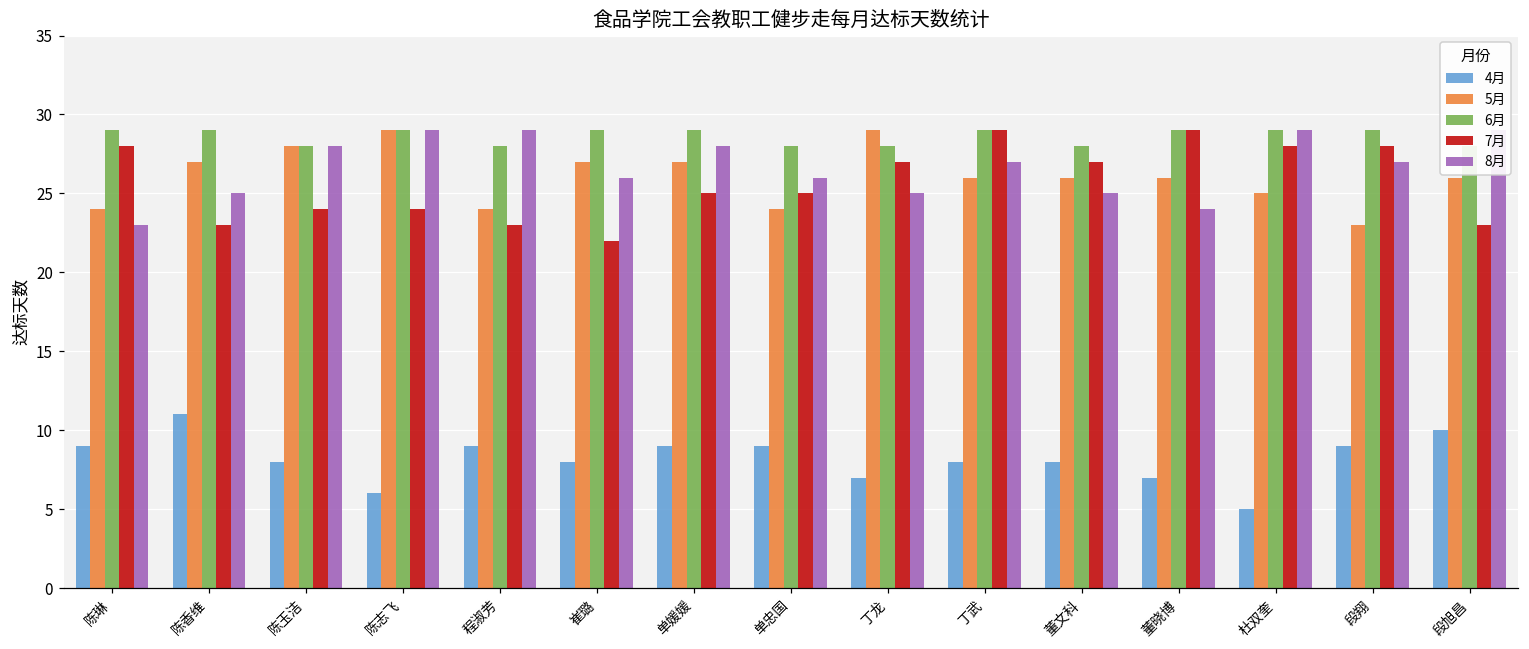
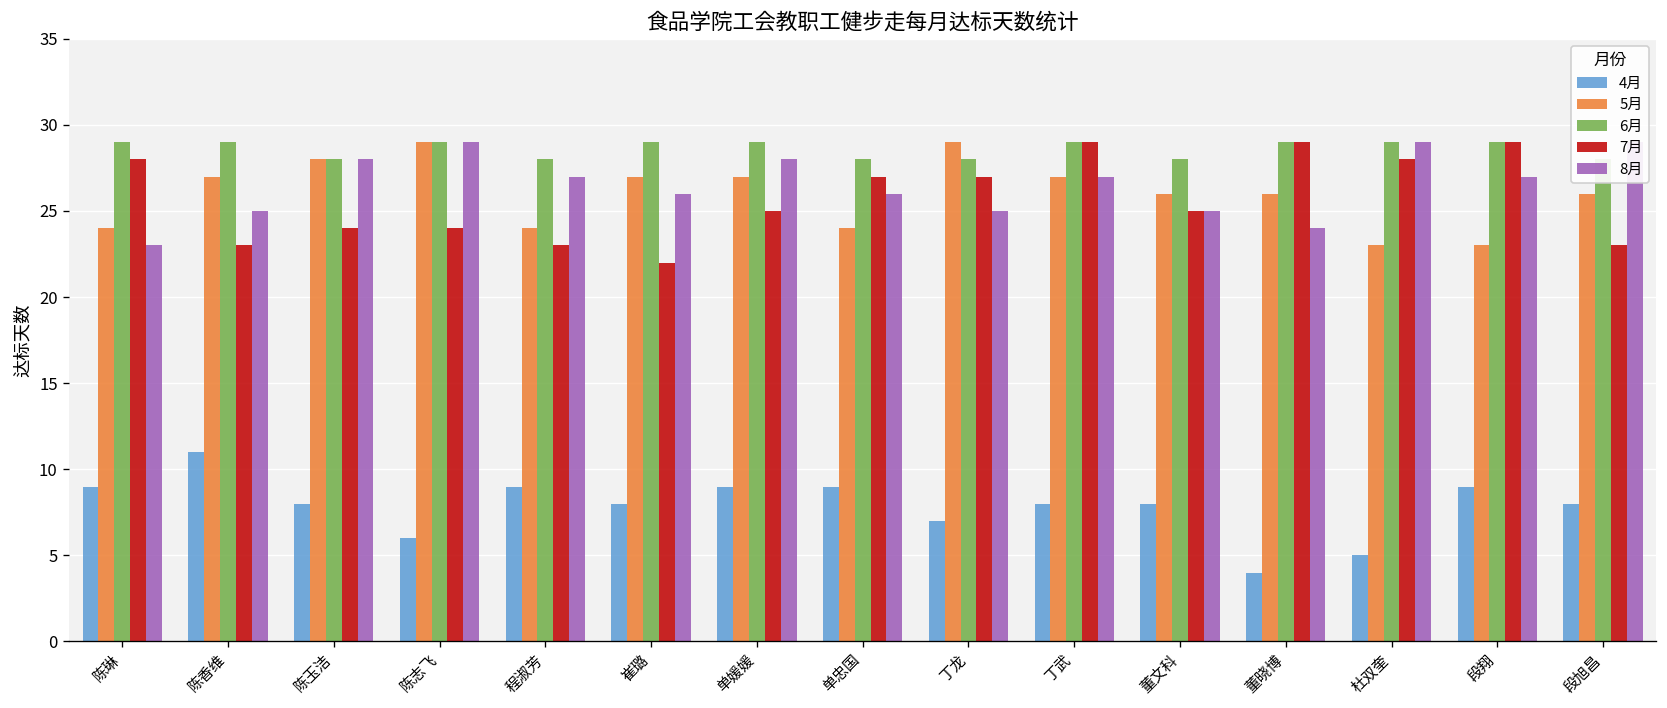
8月, 程淑芳: 29 -> 27
7月, 单忠国: 25 -> 27
5月, 丁武: 26 -> 27
7月, 董文科: 27 -> 25
4月, 董晓博: 7 -> 4
5月, 杜双奎: 25 -> 23
7月, 段翔: 28 -> 29
4月, 段旭昌: 10 -> 8
